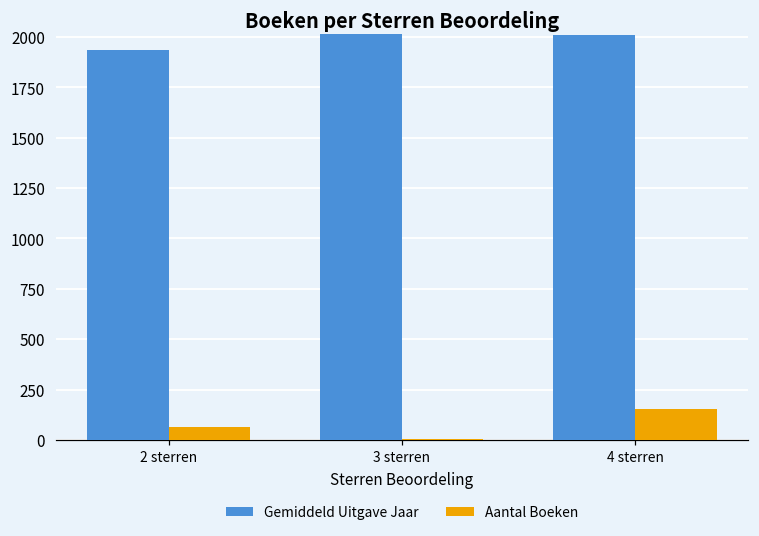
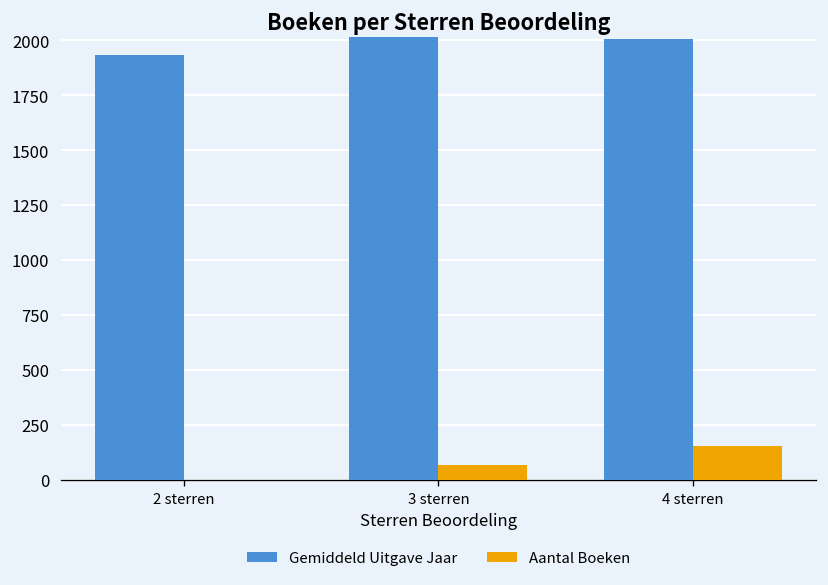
Aantal Boeken, 2 sterren: 70 -> 0
Aantal Boeken, 3 sterren: 0 -> 70
